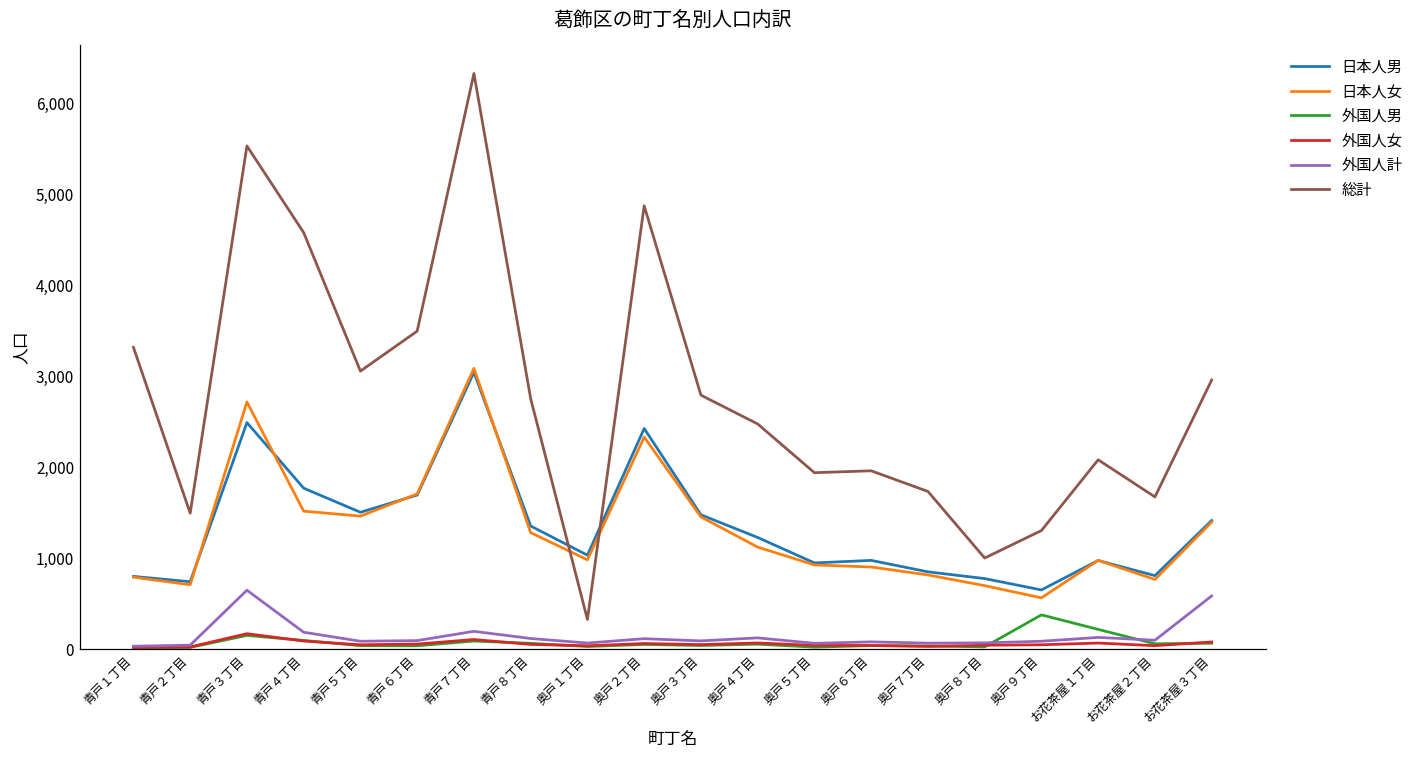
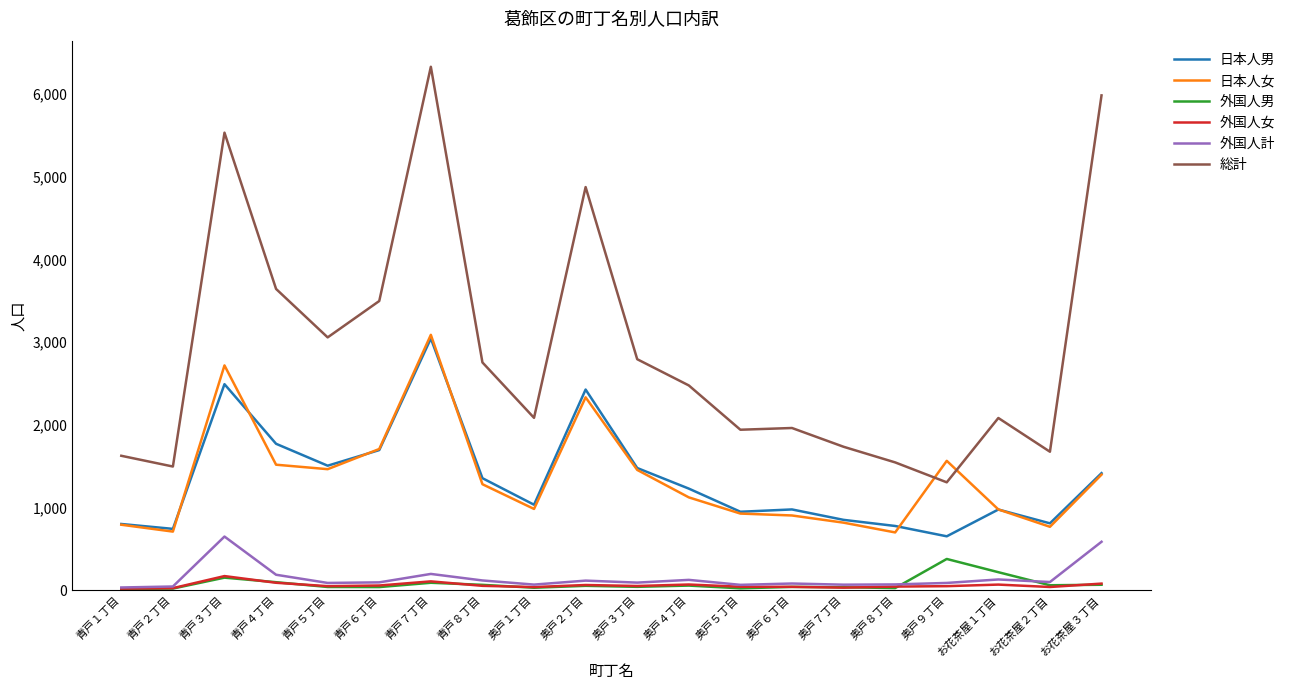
総計, 青戸１丁目: 3,300 -> 1,600
総計, 青戸４丁目: 4,600 -> 3,600
総計, 奥戸１丁目: 300 -> 2,100
総計, 奥戸８丁目: 1,000 -> 1,500
日本人女, 奥戸９丁目: 600 -> 1,600
総計, お花茶屋３丁目: 3,000 -> 6,000
